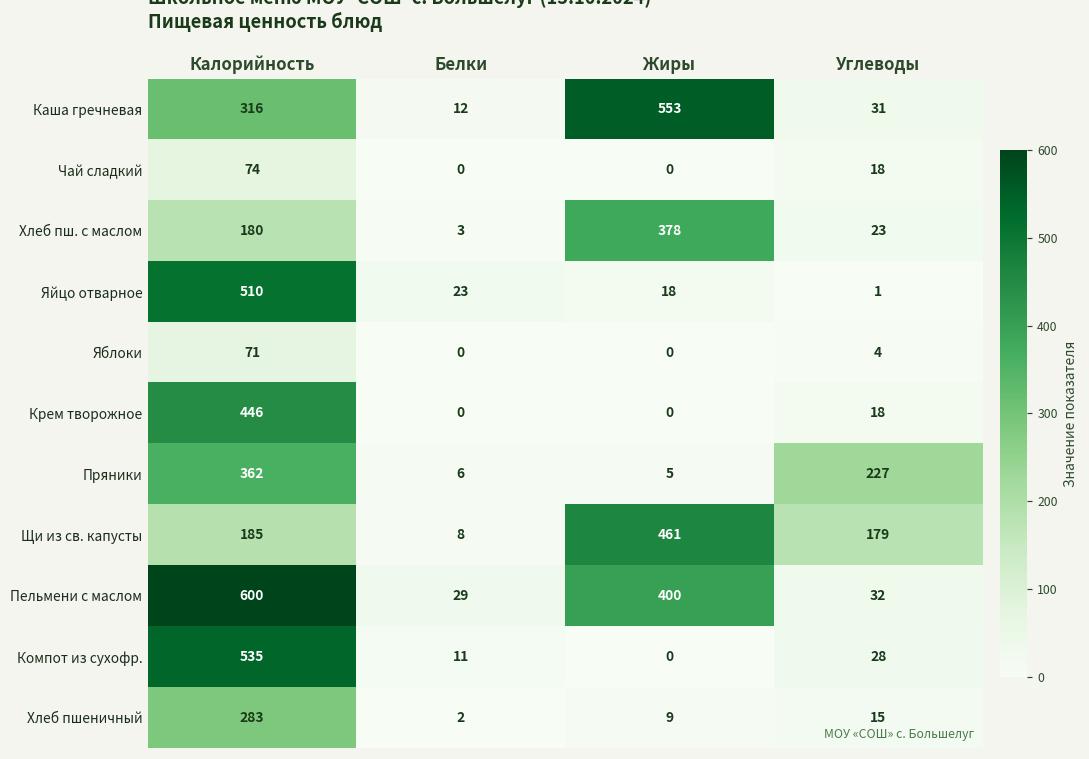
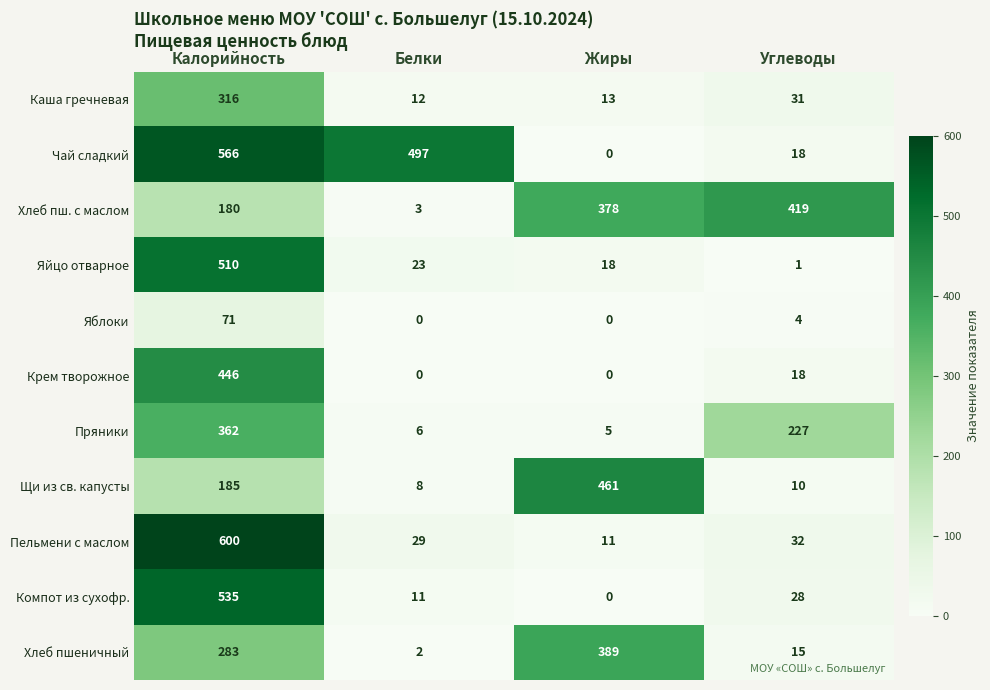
Каша гречневая, Жиры: 553 -> 13
Чай сладкий, Калорийность: 74 -> 566
Чай сладкий, Белки: 0 -> 497
Хлеб пш. с маслом, Углеводы: 23 -> 419
Щи из св. капусты, Углеводы: 179 -> 10
Пельмени с маслом, Жиры: 400 -> 11
Хлеб пшеничный, Жиры: 9 -> 389
